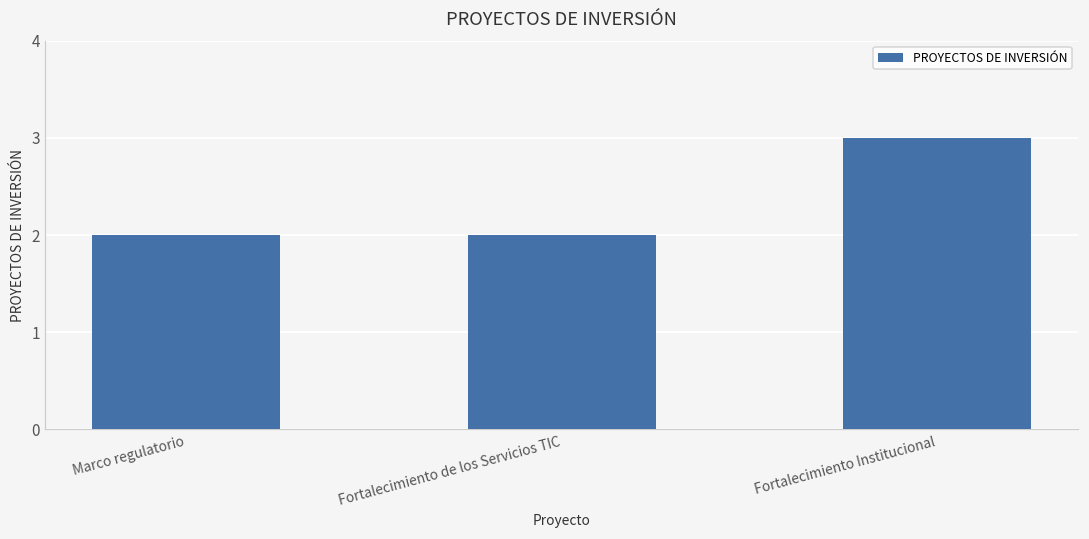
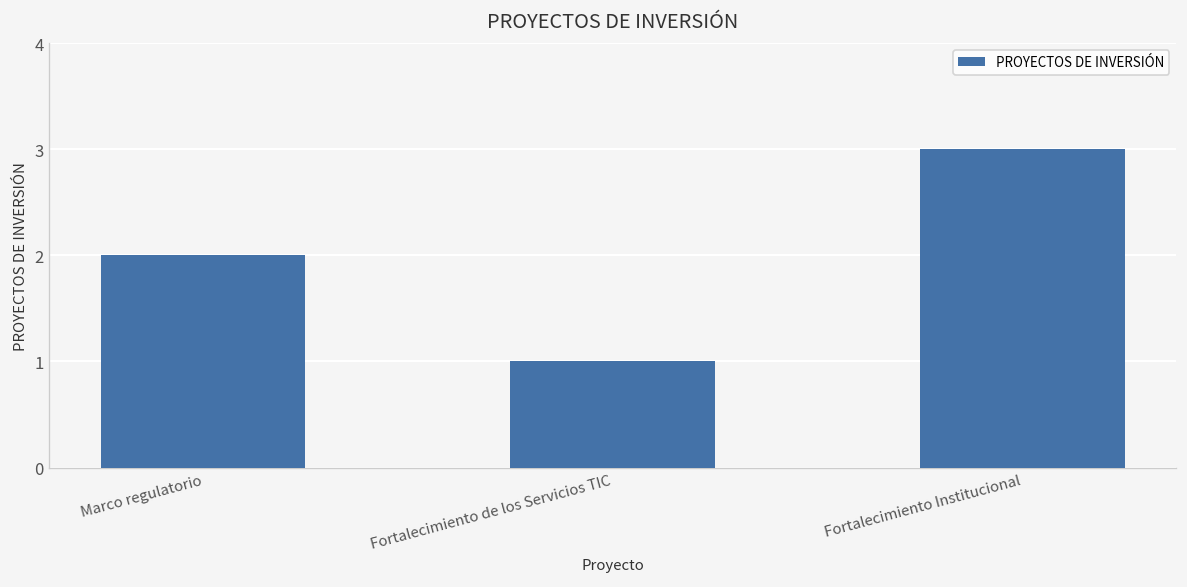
Fortalecimiento de los Servicios TIC: 2 -> 1
